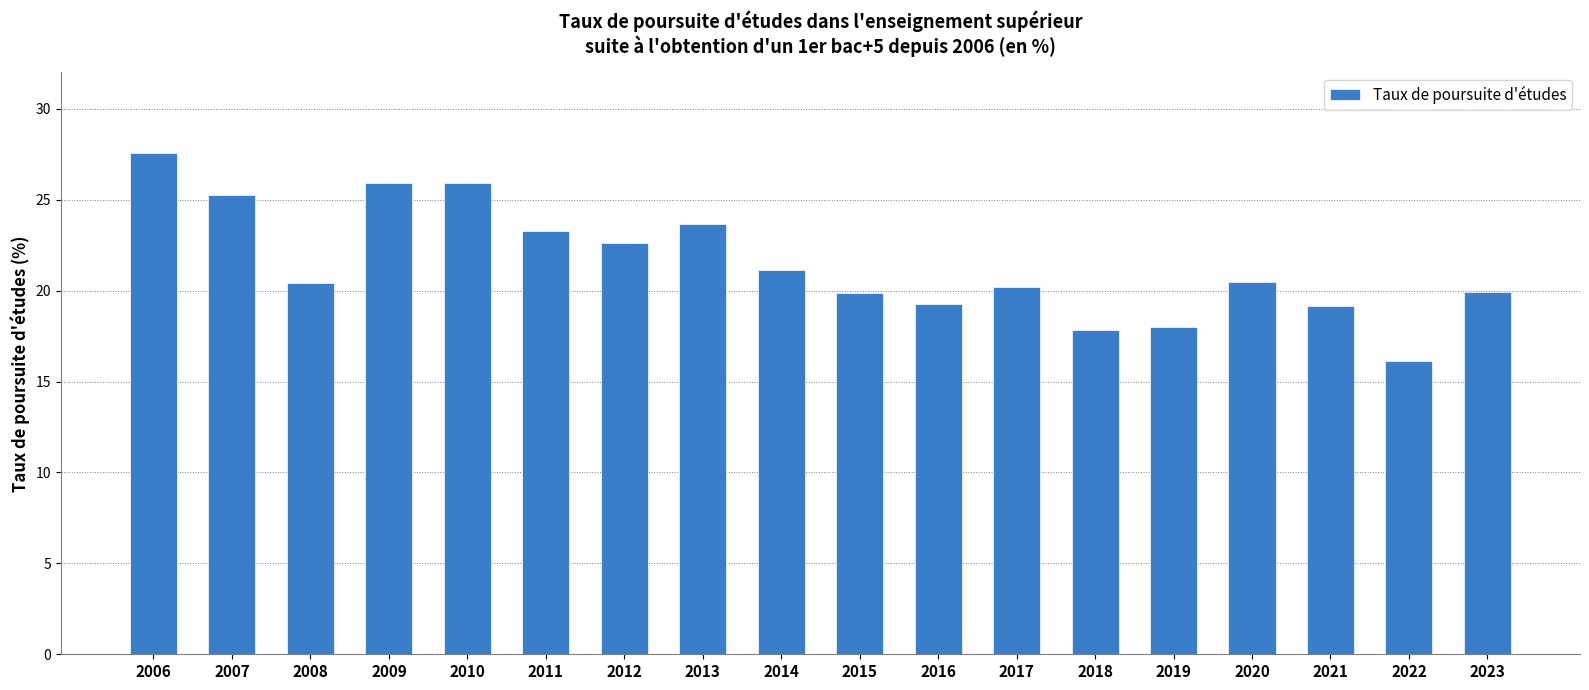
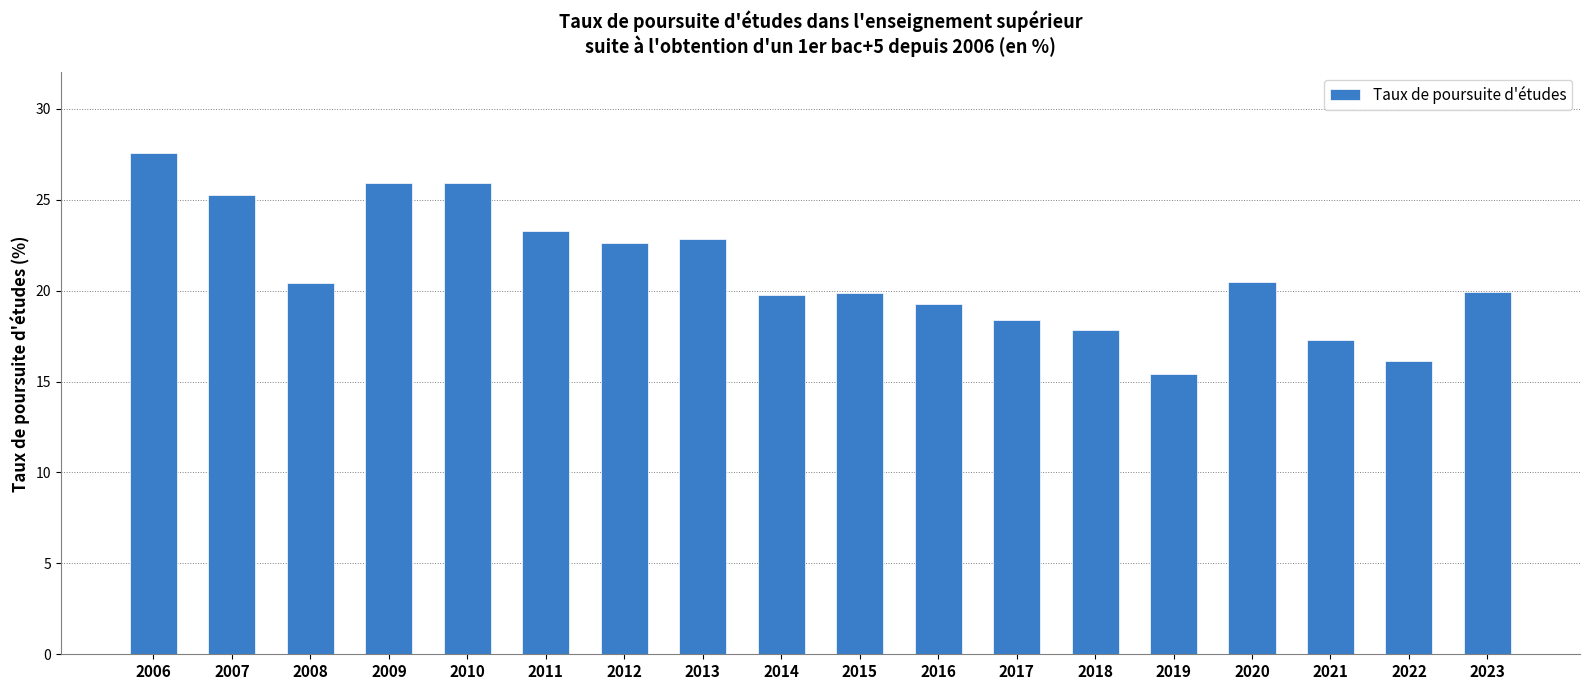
2013: 23.7 -> 22.8
2014: 21.1 -> 19.8
2017: 20.2 -> 18.4
2019: 18.0 -> 15.4
2021: 19.1 -> 17.3
